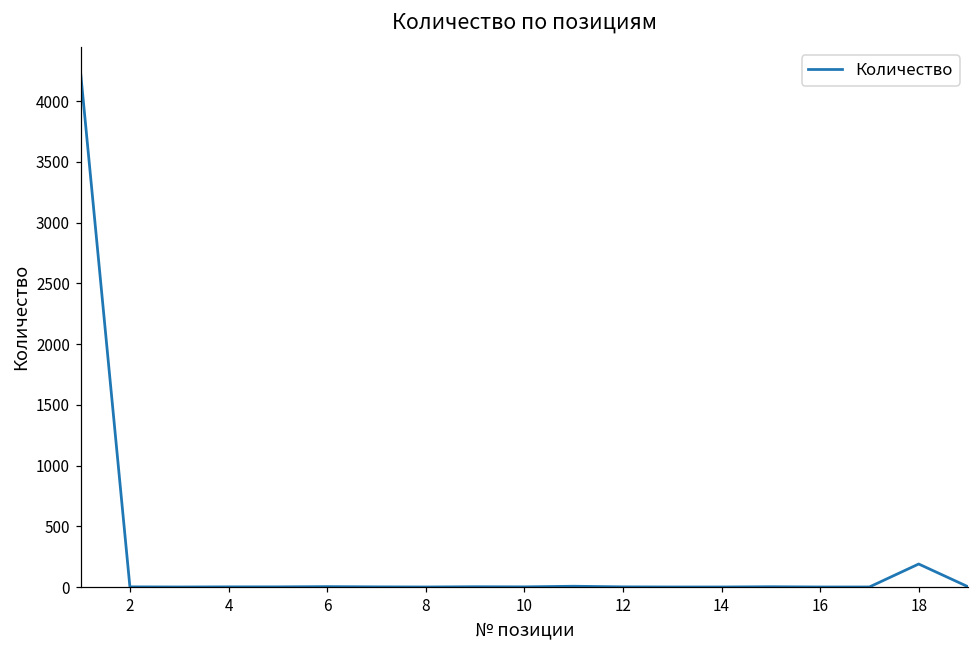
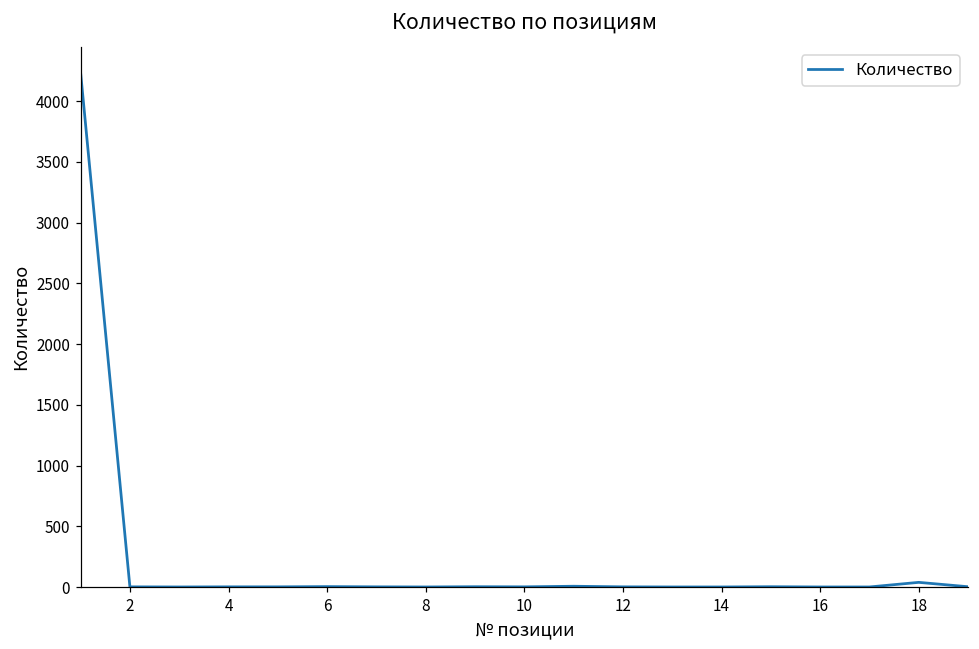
18: 190 -> 40
